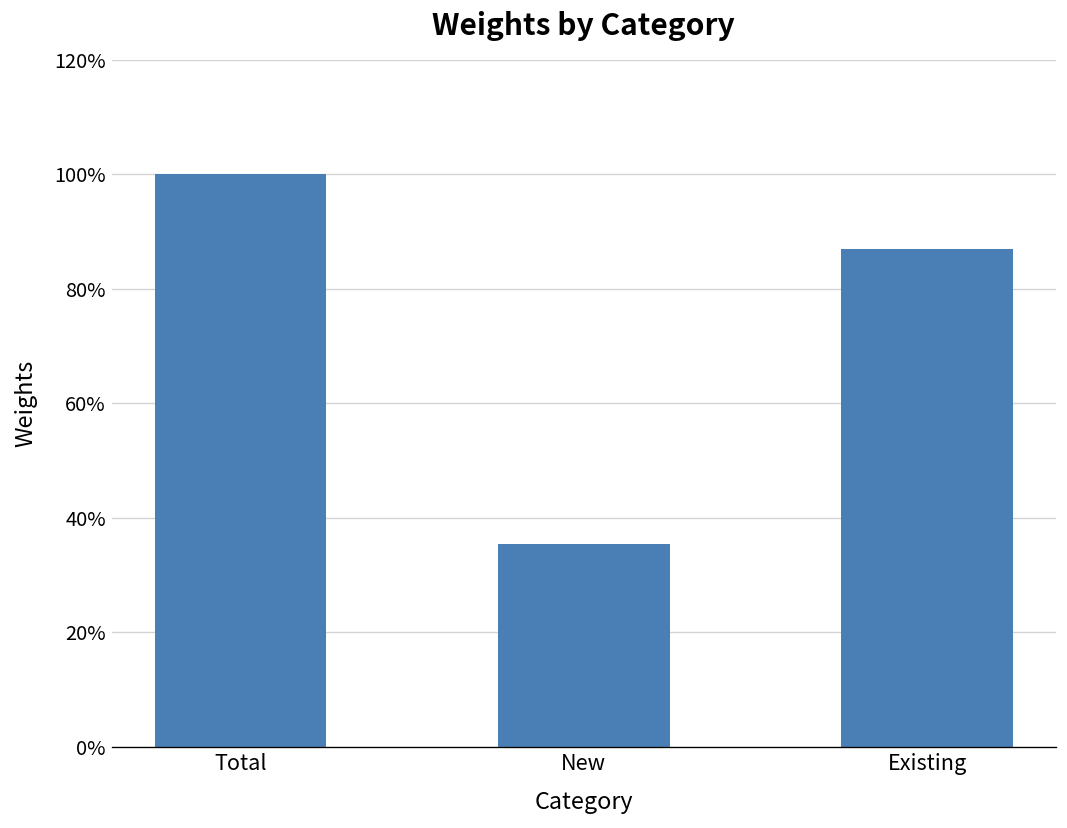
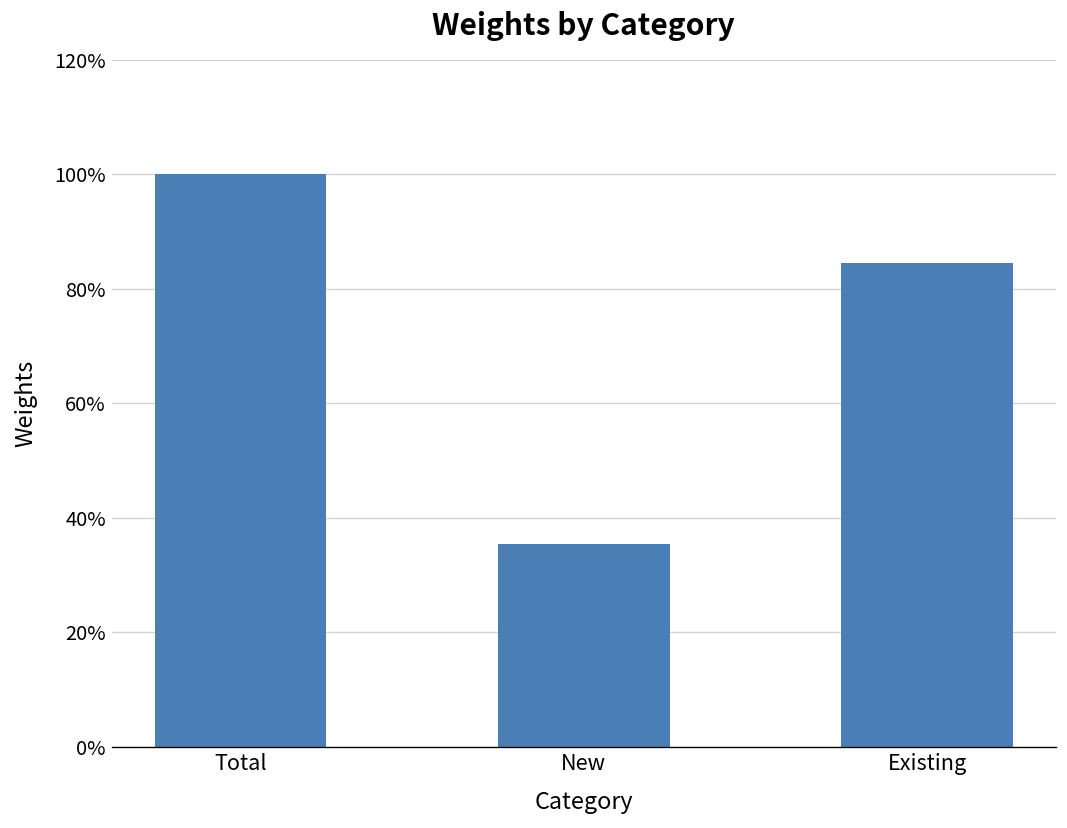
Existing: 87% -> 84%
